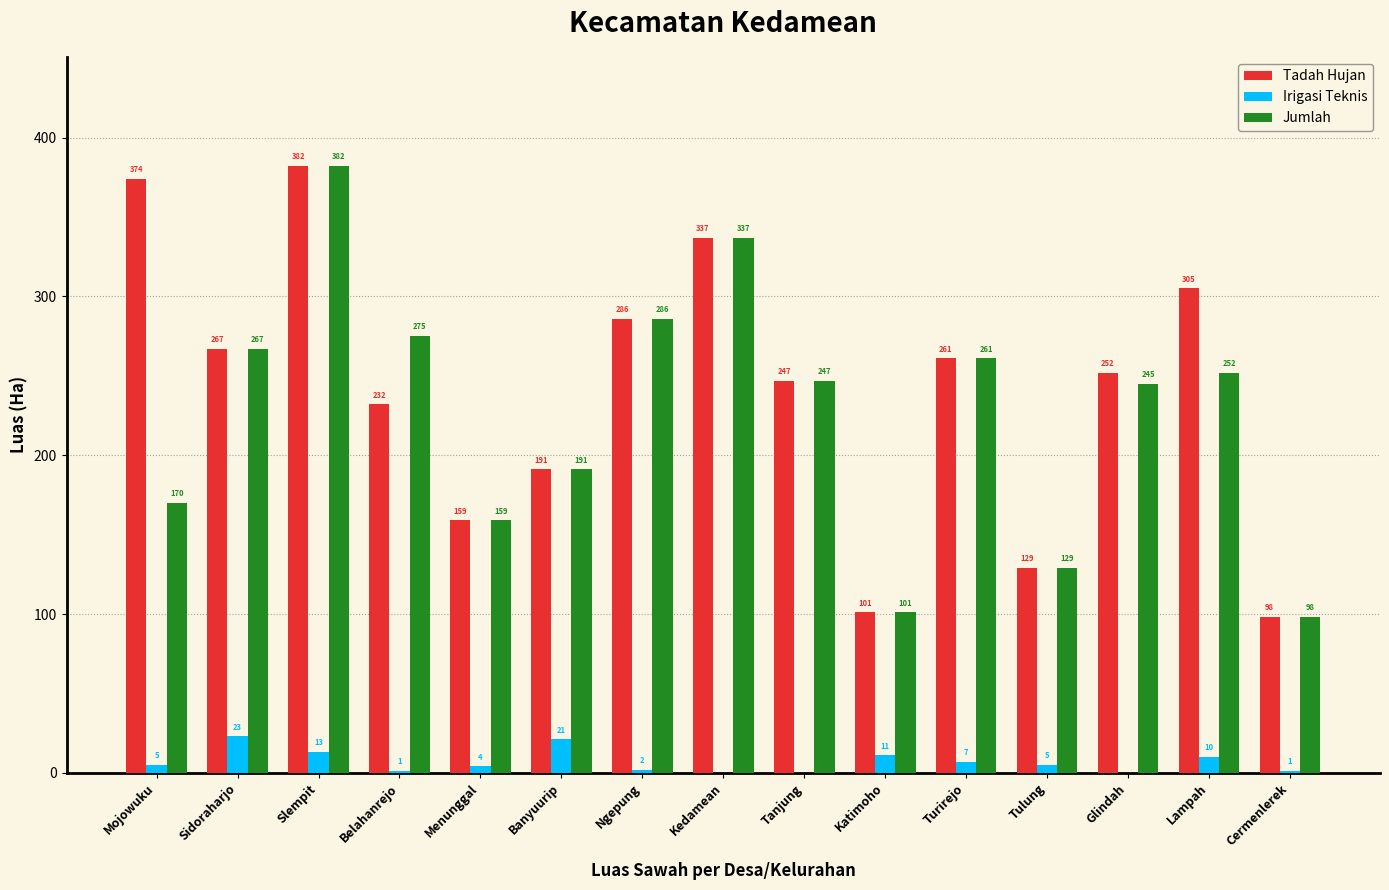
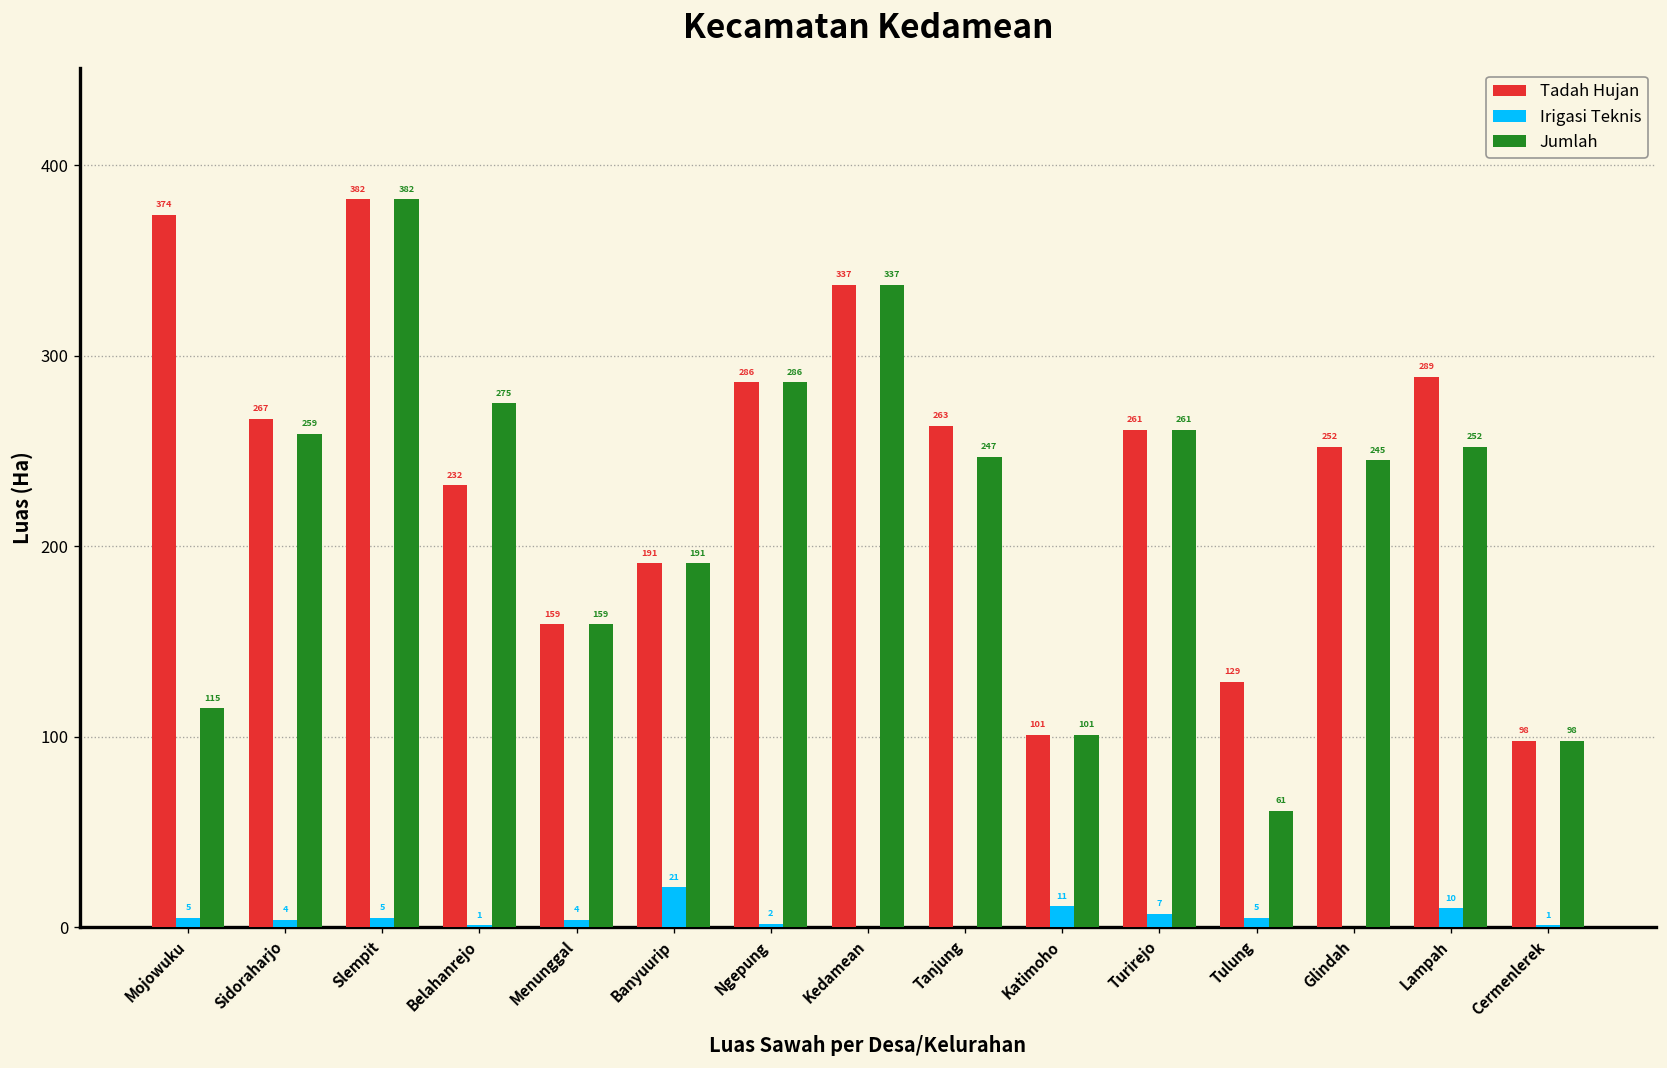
Jumlah, Mojowuku: 170 -> 115
Irigasi Teknis, Sidoraharjo: 23 -> 4
Jumlah, Sidoraharjo: 267 -> 259
Irigasi Teknis, Slempit: 13 -> 5
Tadah Hujan, Tanjung: 247 -> 263
Jumlah, Tulung: 129 -> 61
Tadah Hujan, Lampah: 305 -> 289
